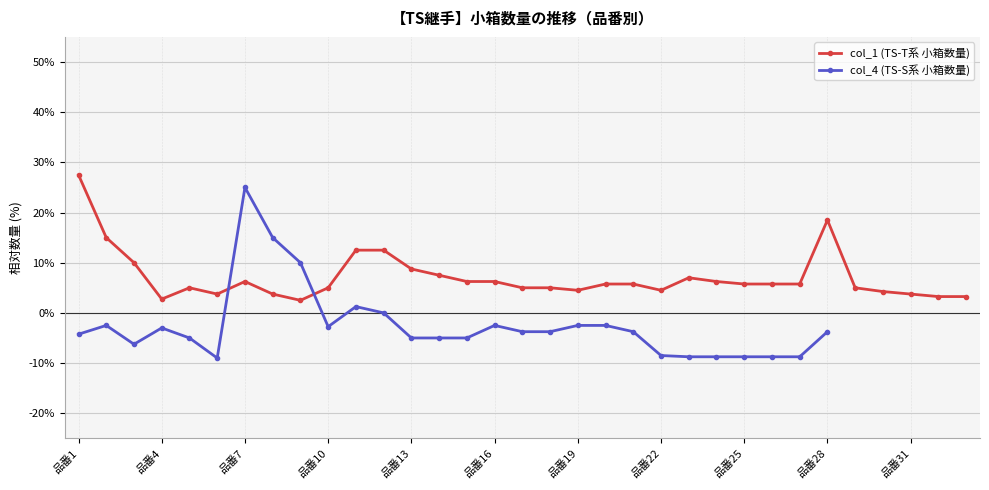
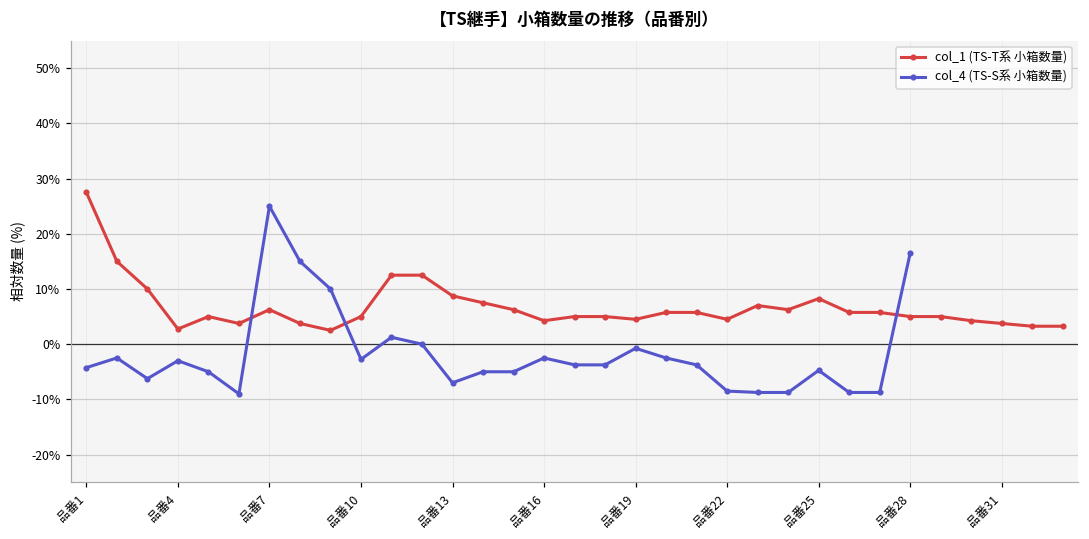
col_4 (TS-S系 小箱数量), 品番13: -5% -> -7%
col_1 (TS-T系 小箱数量), 品番16: 6% -> 4%
col_4 (TS-S系 小箱数量), 品番19: -3% -> -1%
col_1 (TS-T系 小箱数量), 品番25: 6% -> 8%
col_4 (TS-S系 小箱数量), 品番25: -9% -> -5%
col_1 (TS-T系 小箱数量), 品番28: 19% -> 5%
col_4 (TS-S系 小箱数量), 品番28: -4% -> 17%
